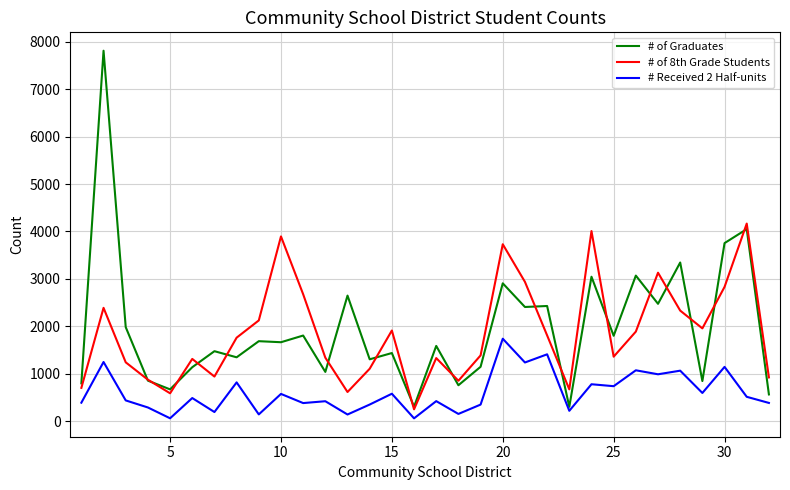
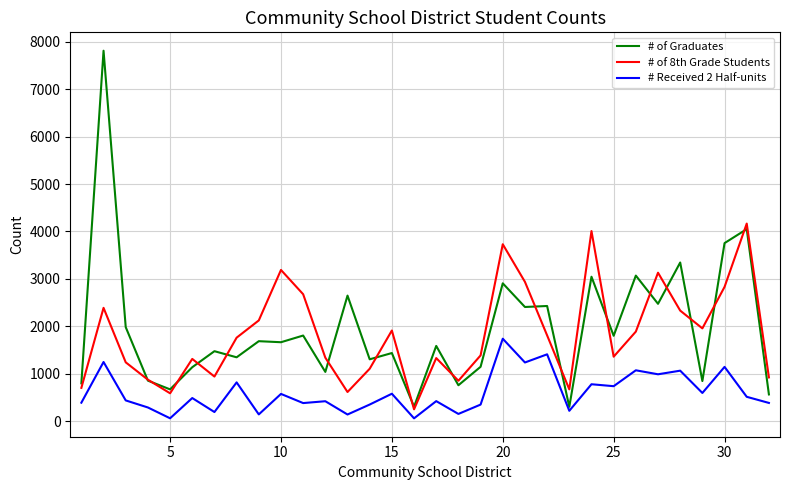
# of 8th Grade Students, 10: 3900 -> 3200
